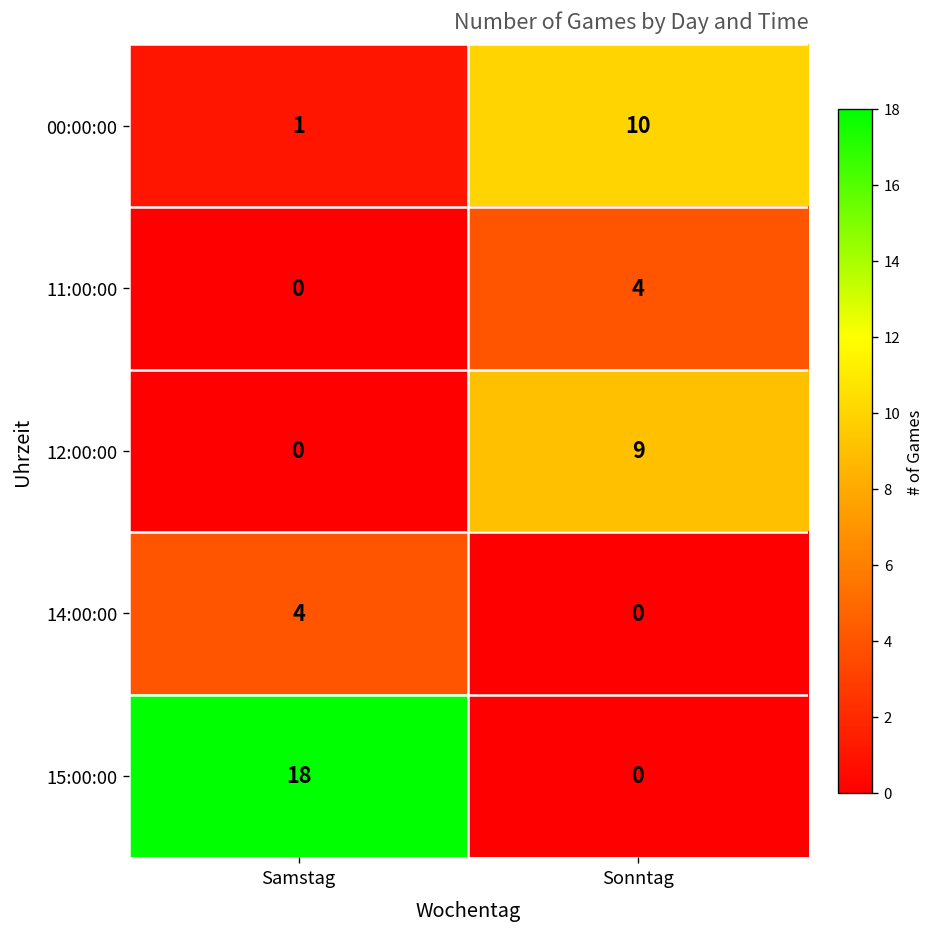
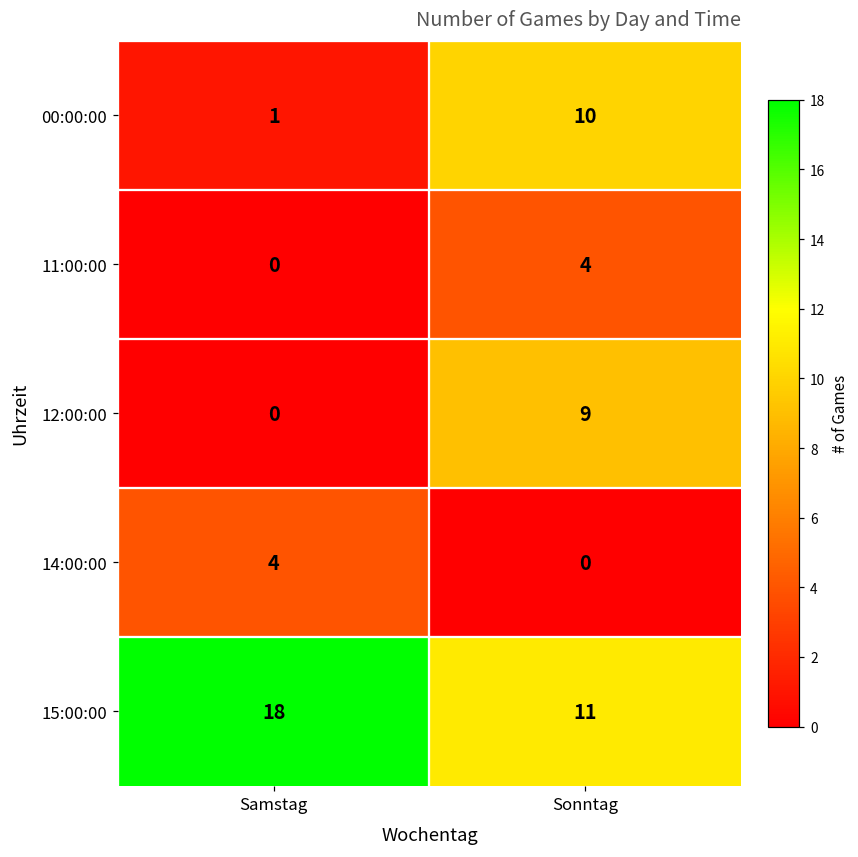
15:00:00, Sonntag: 0 -> 11
